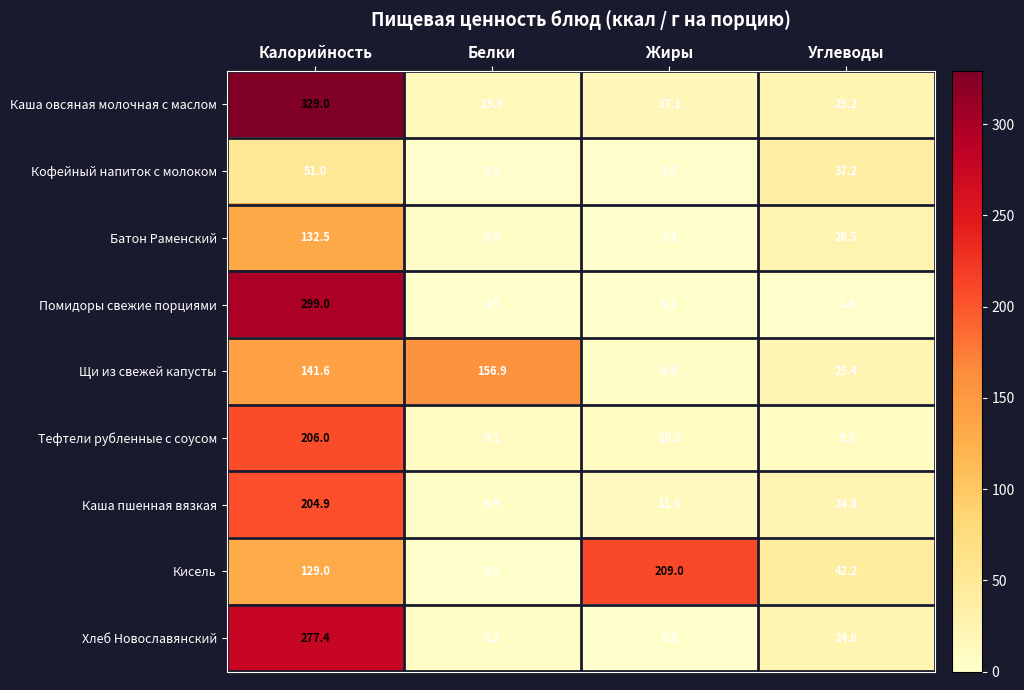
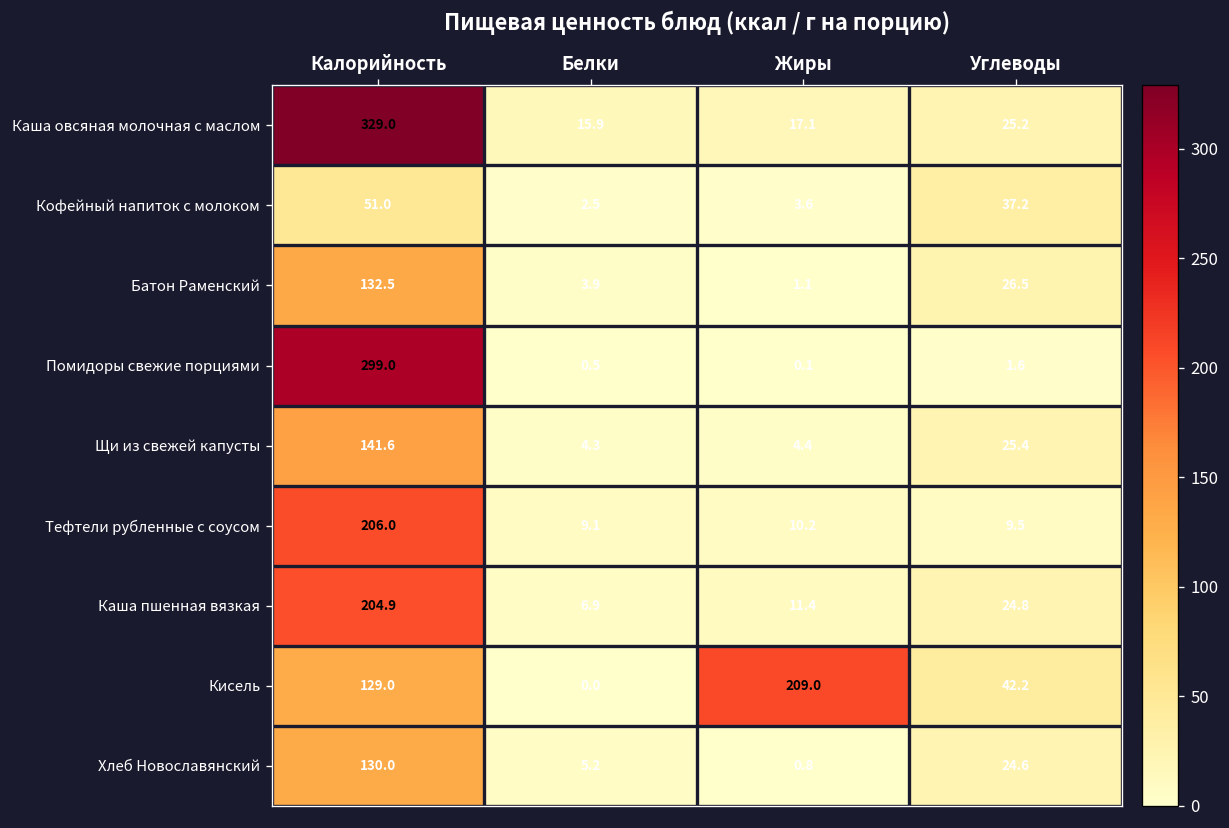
Щи из свежей капусты, Белки: 156.9 -> 4.3
Хлеб Новославянский, Калорийность: 277.4 -> 130.0
